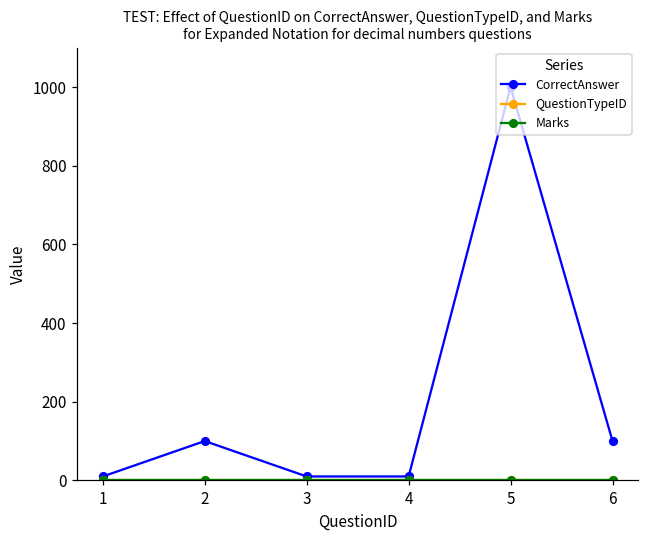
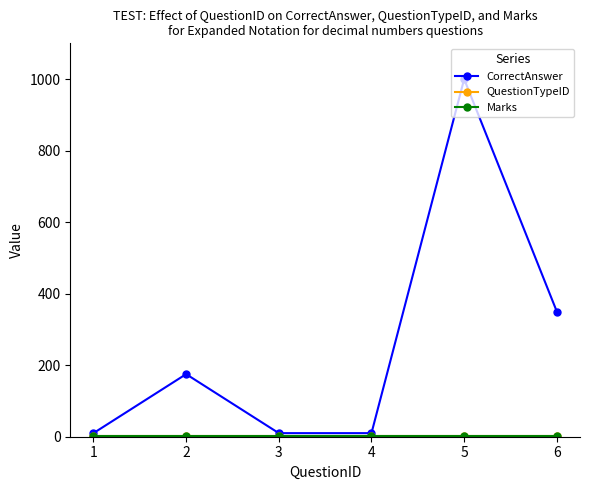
CorrectAnswer, 2: 100 -> 180
CorrectAnswer, 6: 100 -> 350
